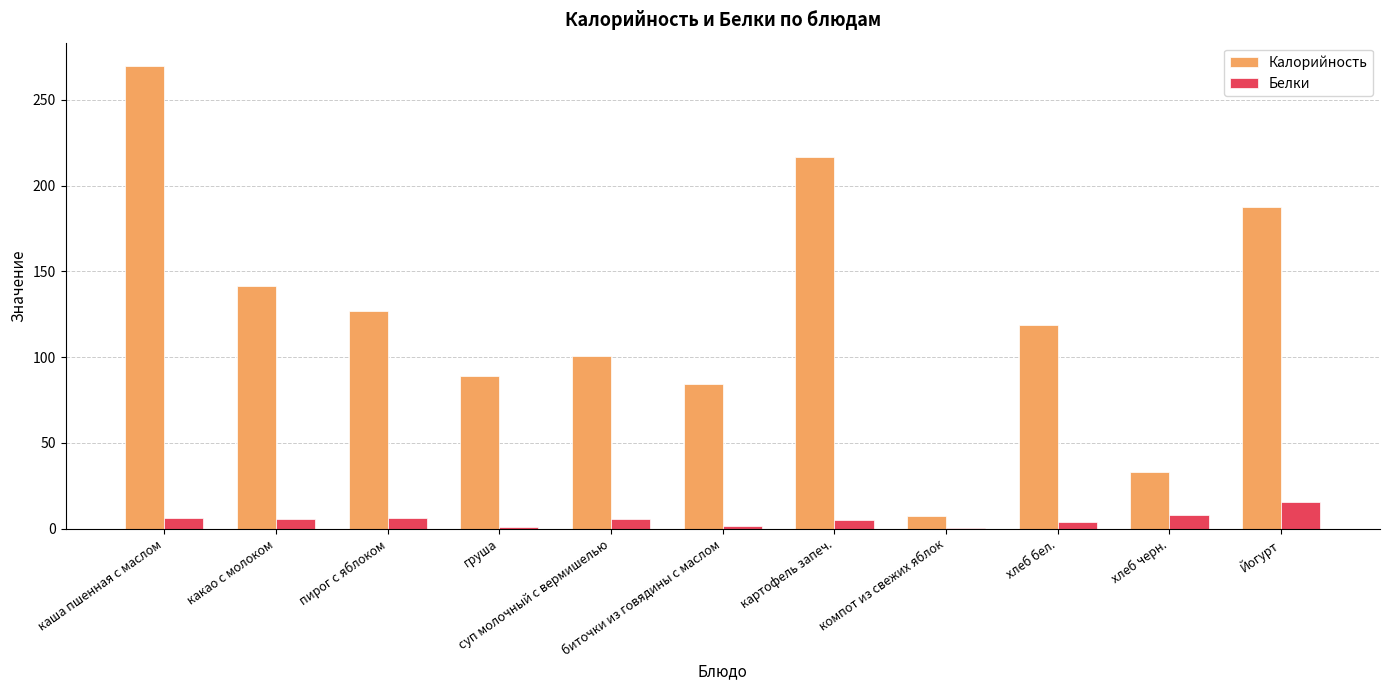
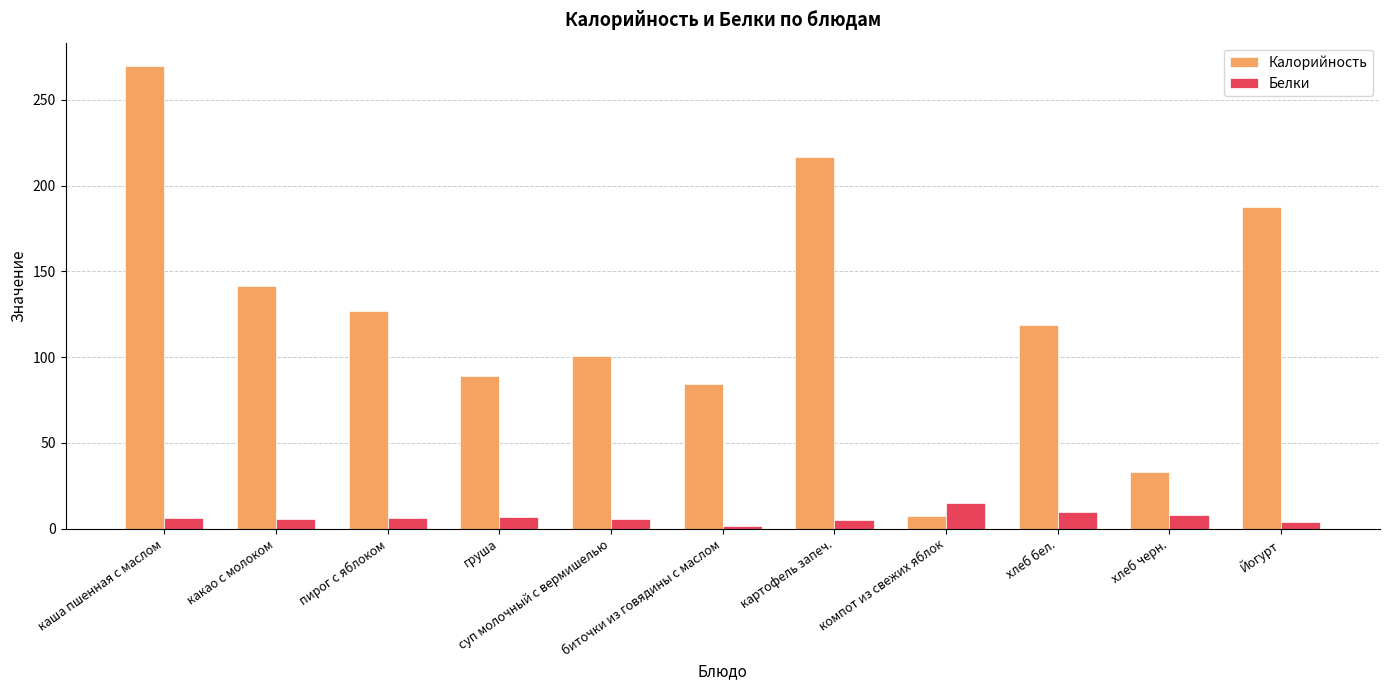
Белки, груша: 1 -> 7
Белки, компот из свежих яблок: 0 -> 15
Белки, хлеб бел.: 4 -> 10
Белки, Йогурт: 15 -> 4
